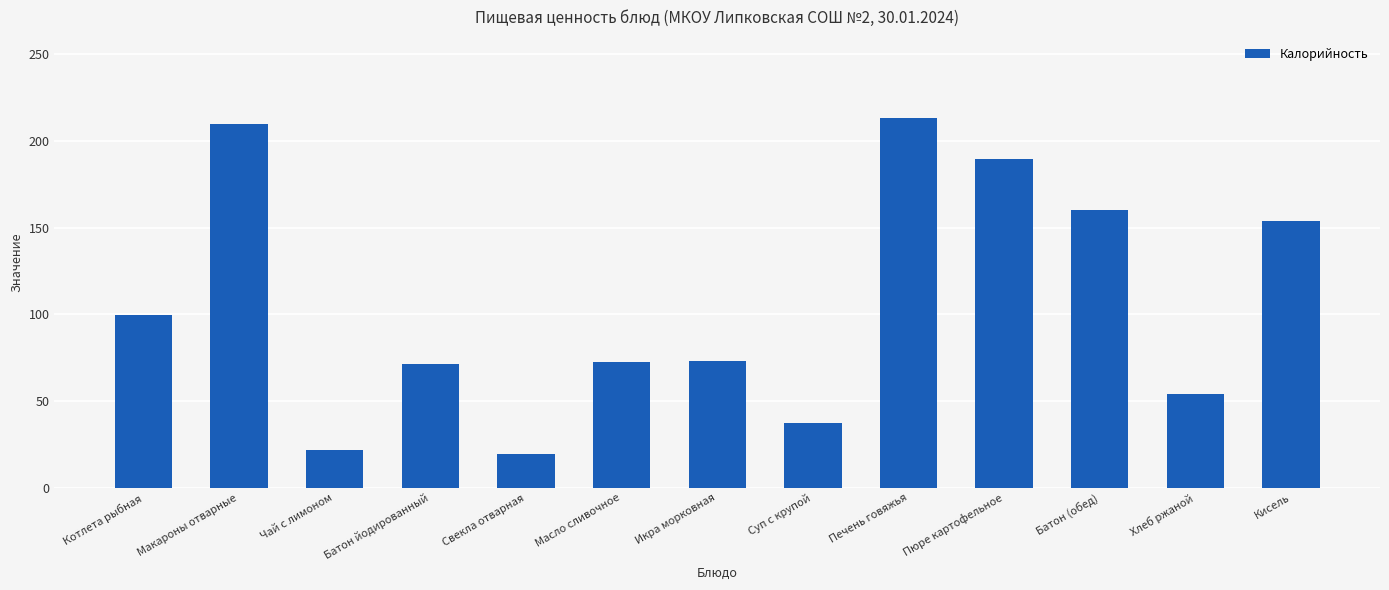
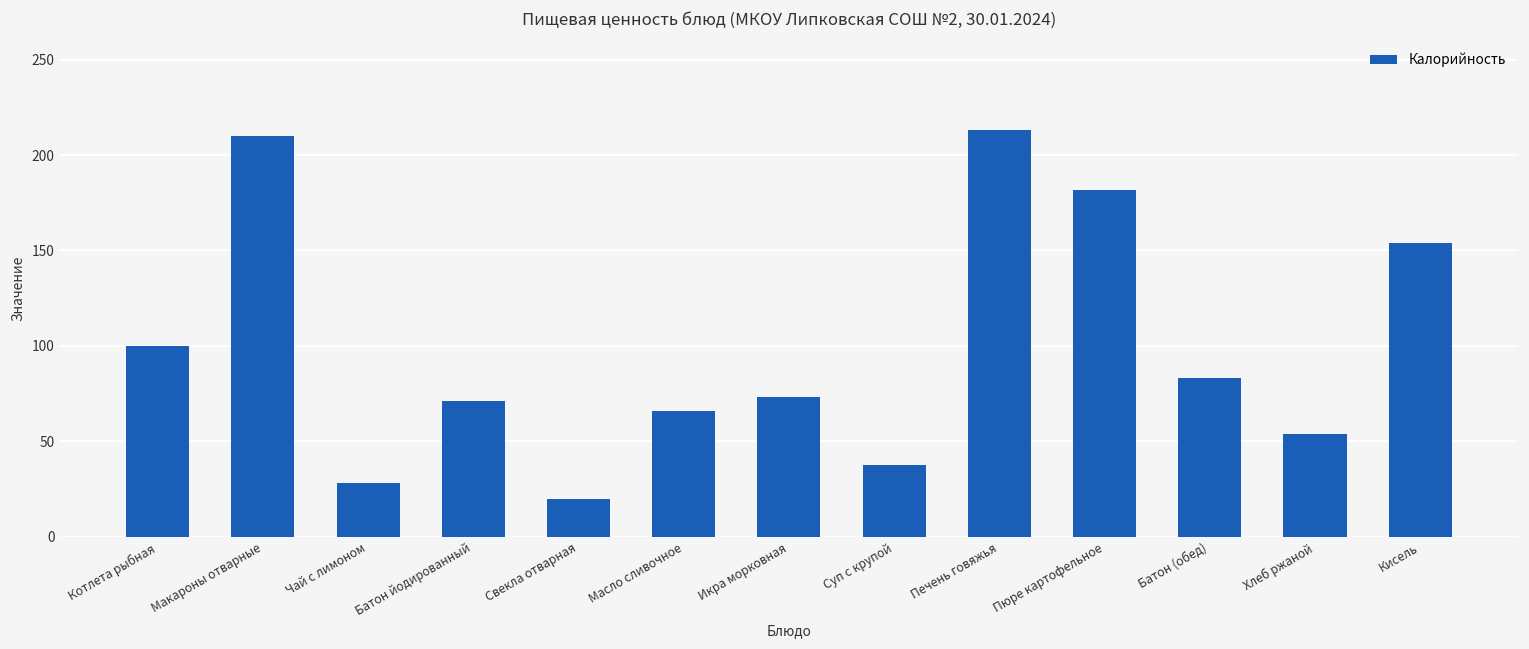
Чай с лимоном: 22 -> 28
Масло сливочное: 73 -> 66
Пюре картофельное: 190 -> 182
Батон (обед): 160 -> 83
